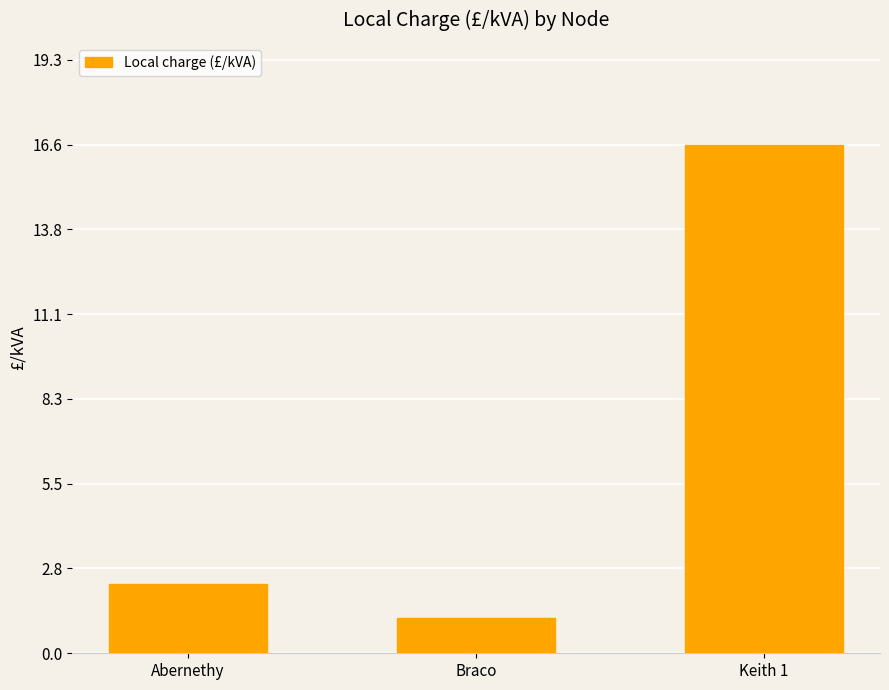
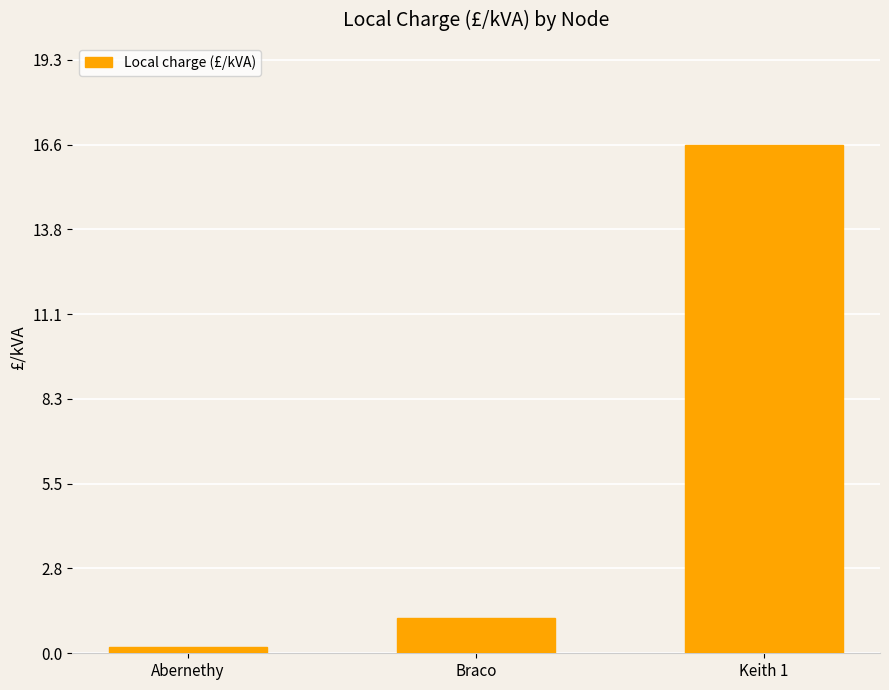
Abernethy: 2.3 -> 0.2
